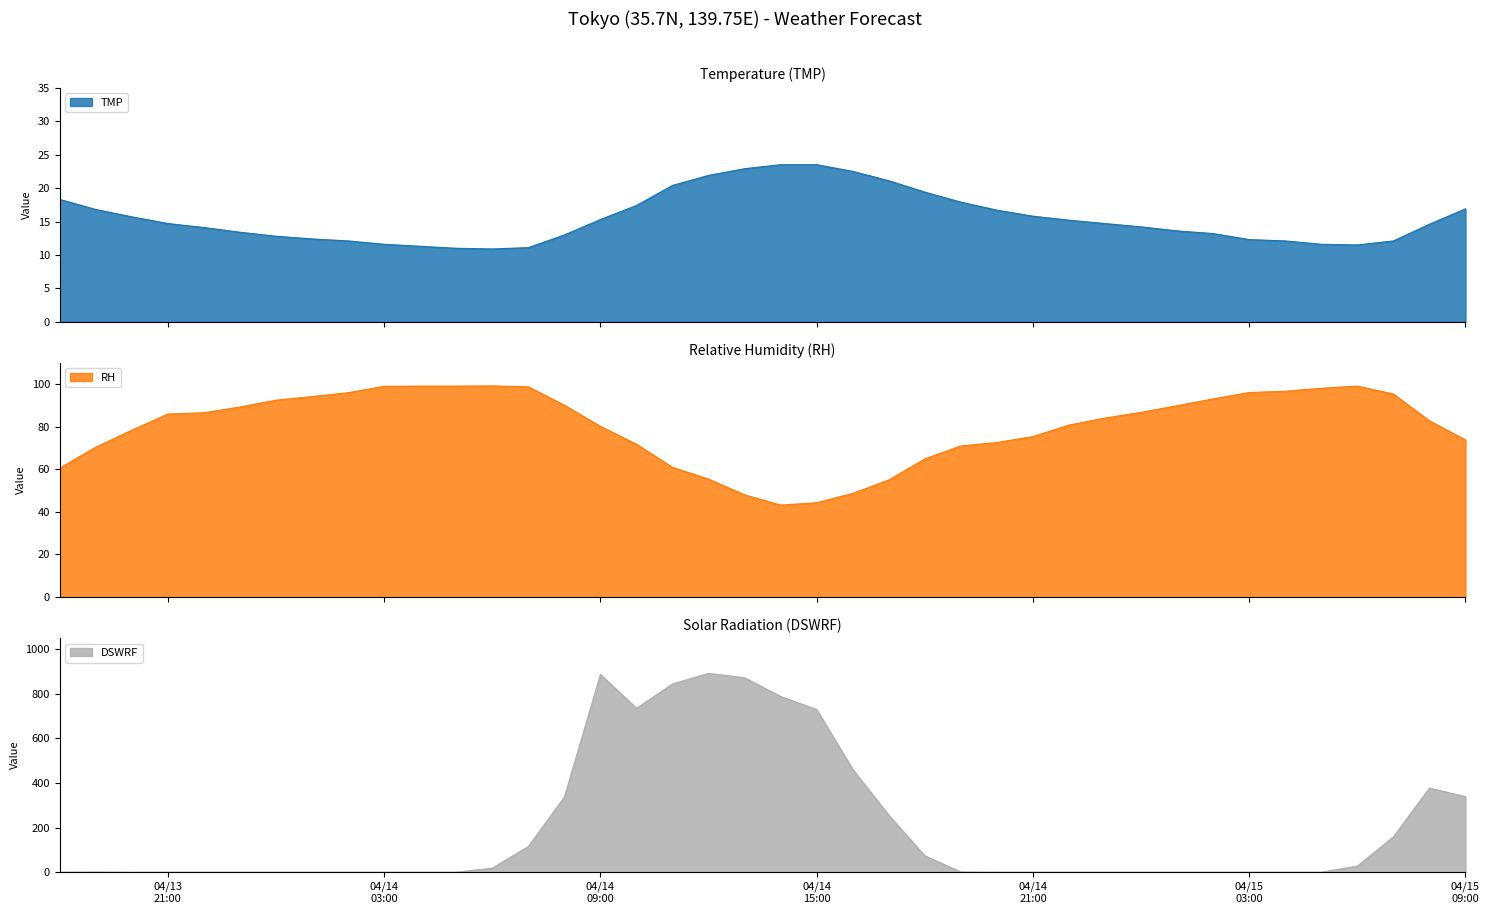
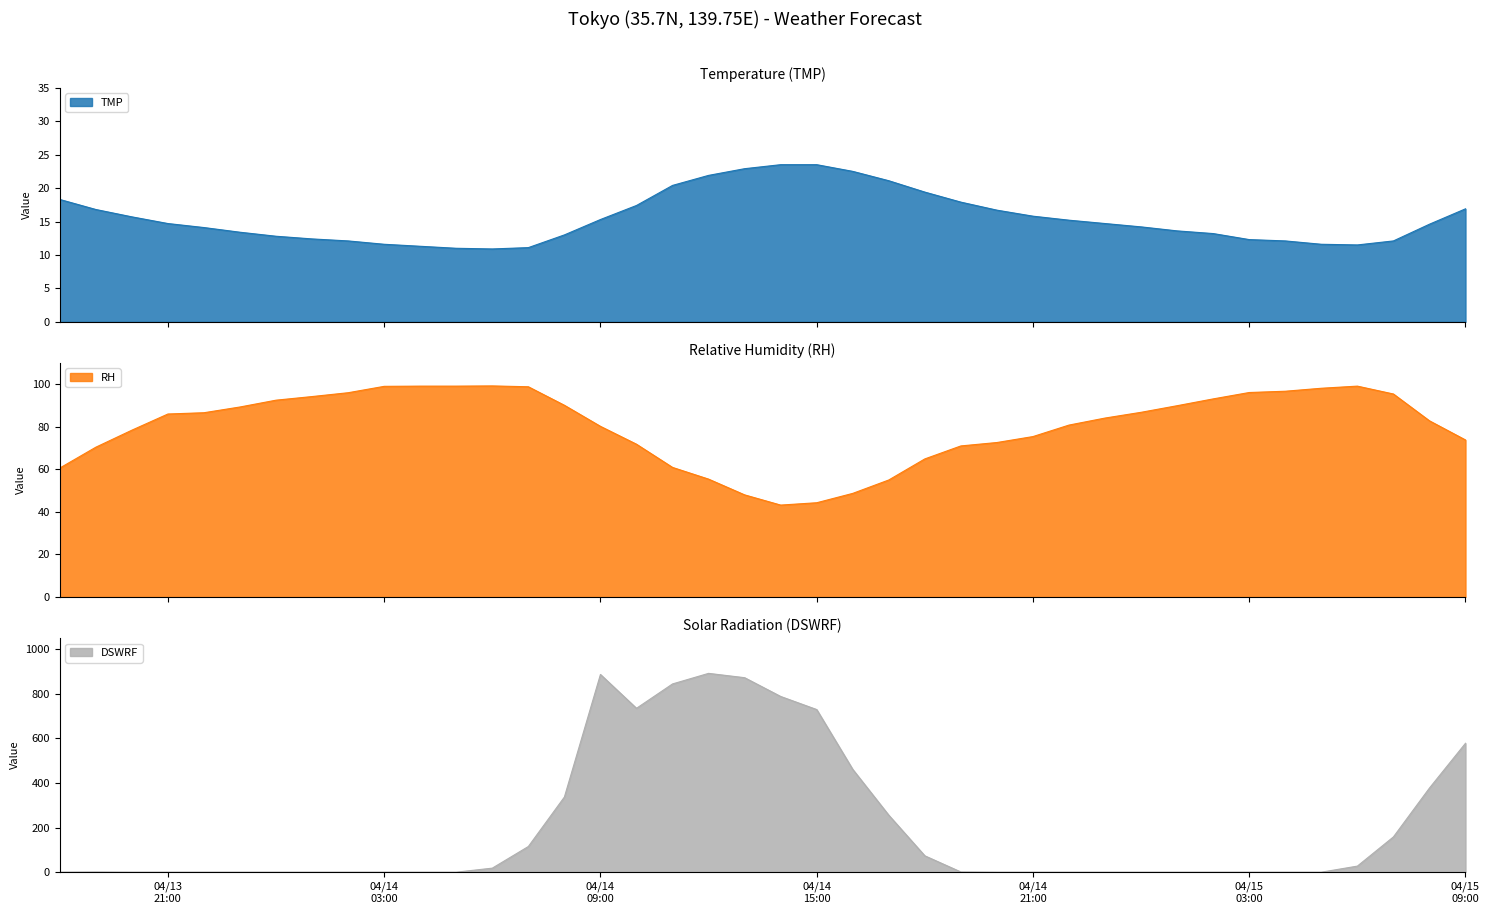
Solar Radiation (DSWRF), 04/15 09:00: 340 -> 580
